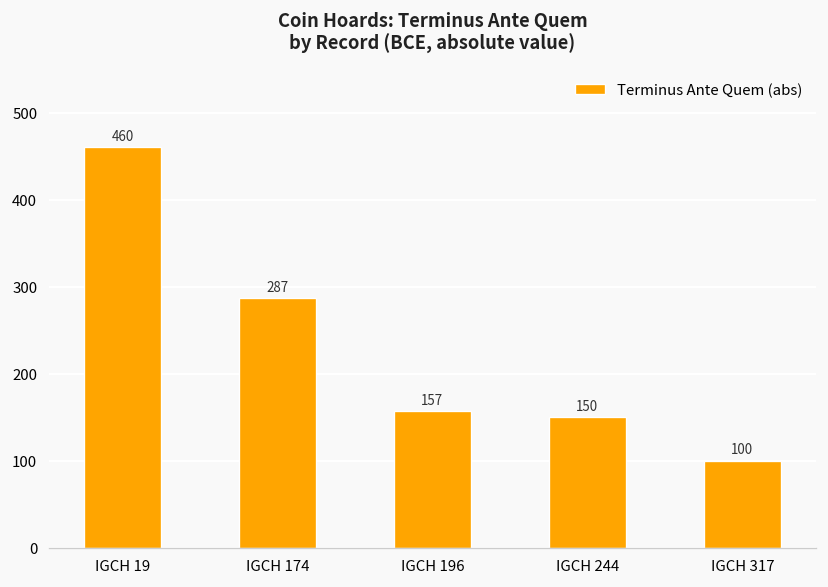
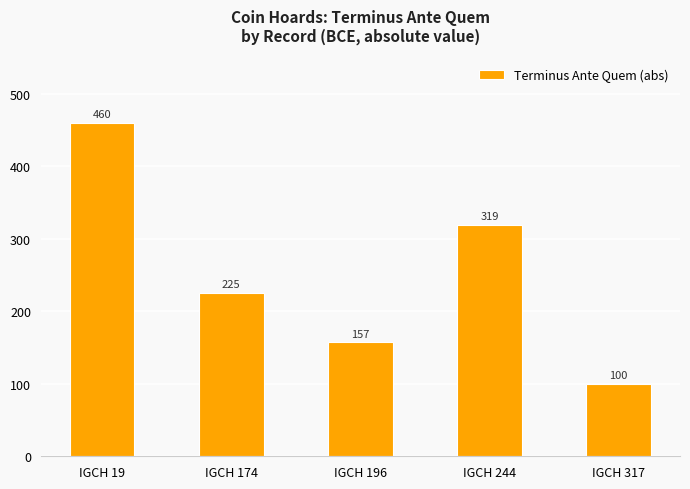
IGCH 174: 287 -> 225
IGCH 244: 150 -> 319
